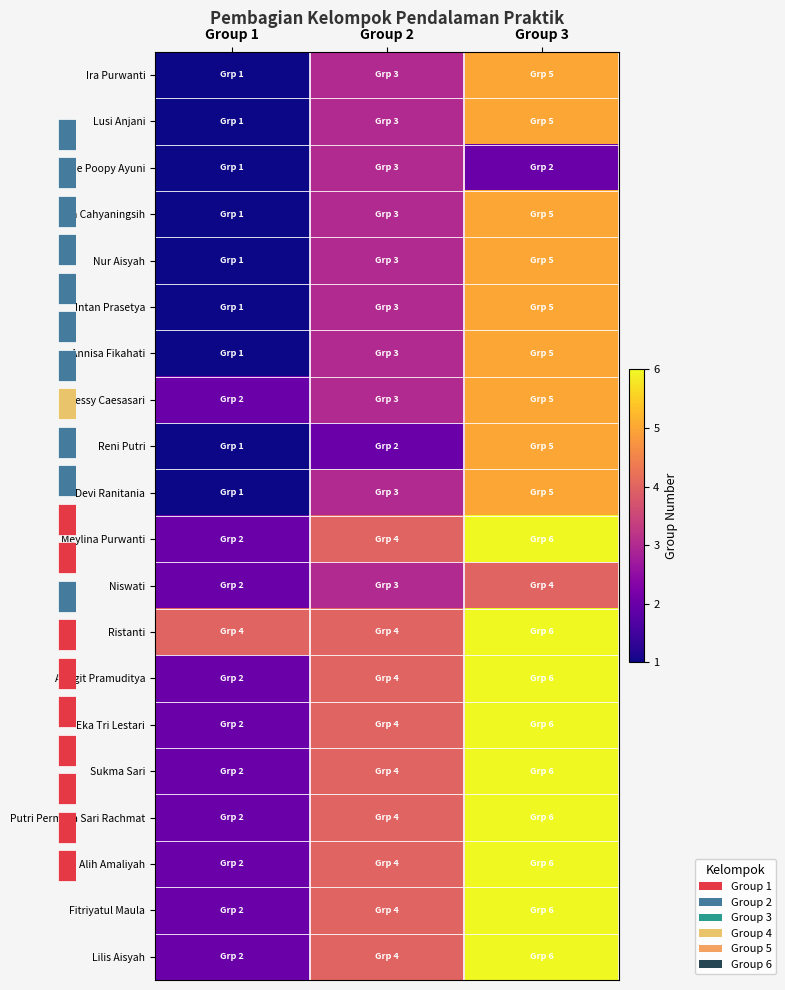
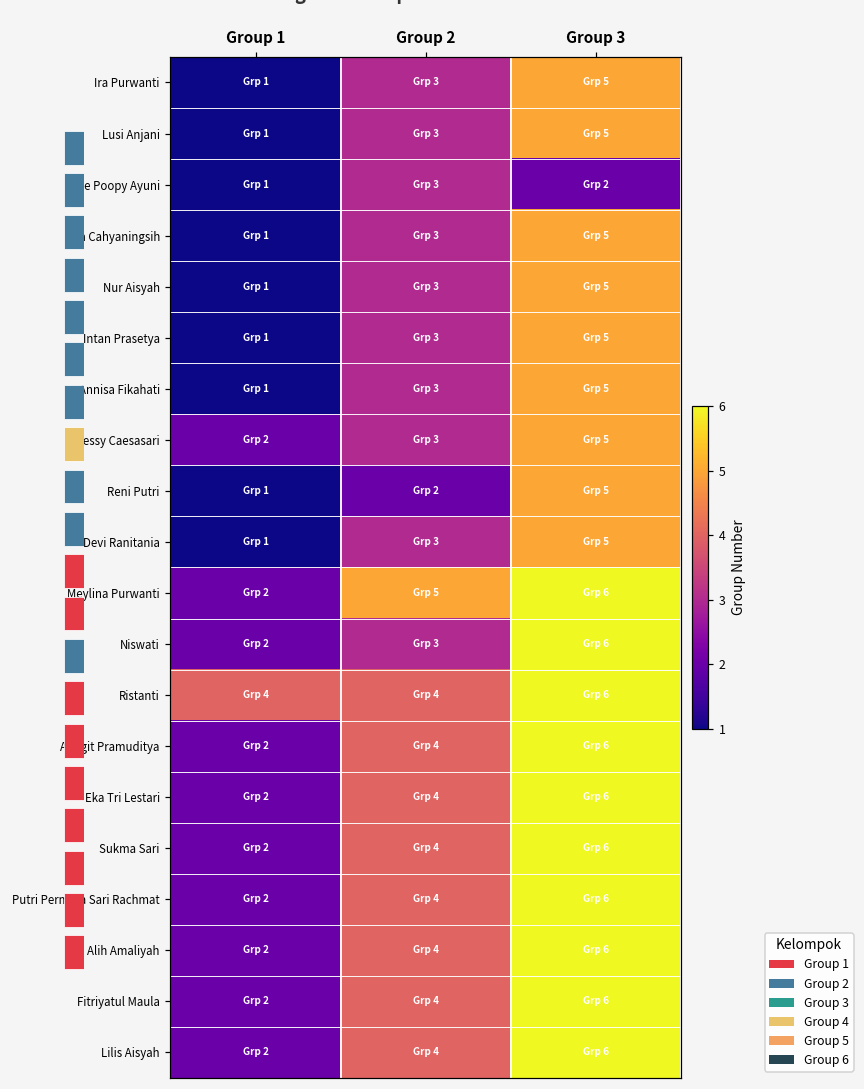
Pembagian Kelompok Pendalaman Praktik, Meylina Purwanti, Group 2: 4 -> 5
Pembagian Kelompok Pendalaman Praktik, Niswati, Group 3: 4 -> 6
